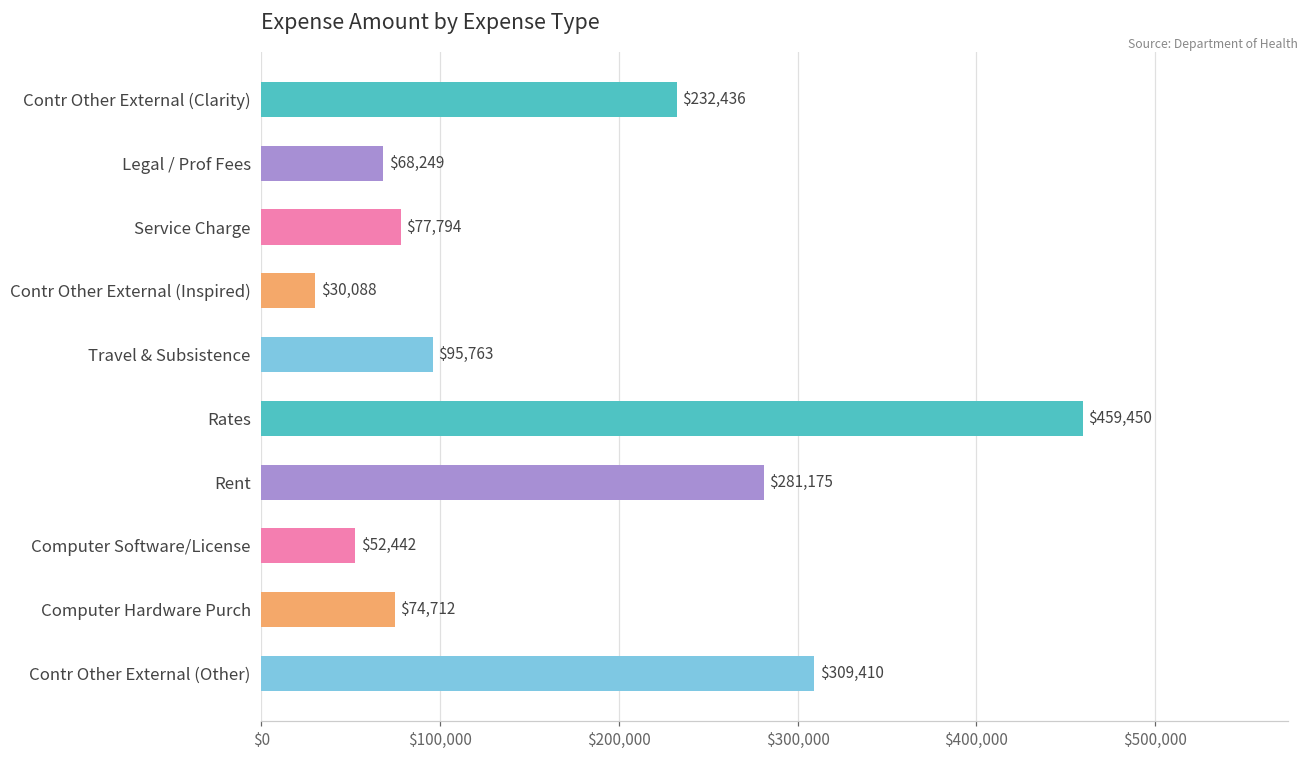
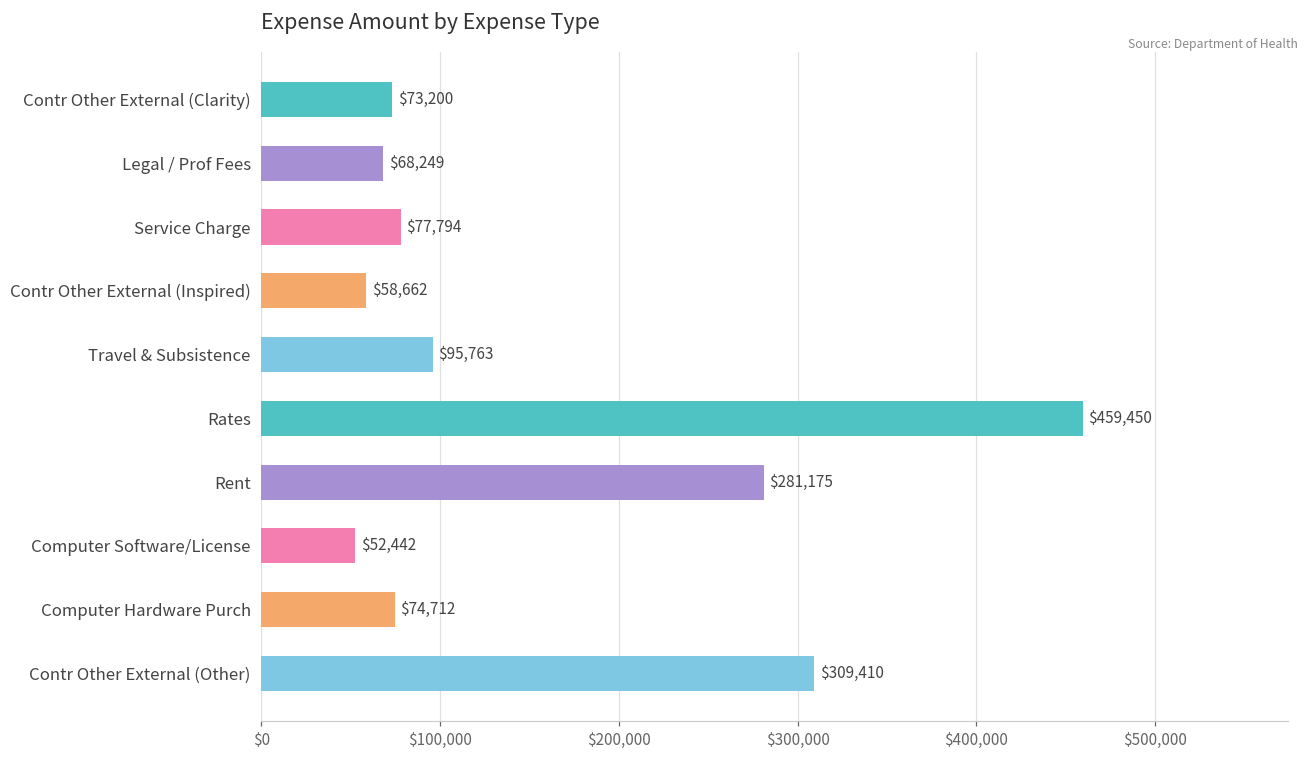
Contr Other External (Clarity): $232,436 -> $73,200
Contr Other External (Inspired): $30,088 -> $58,662
